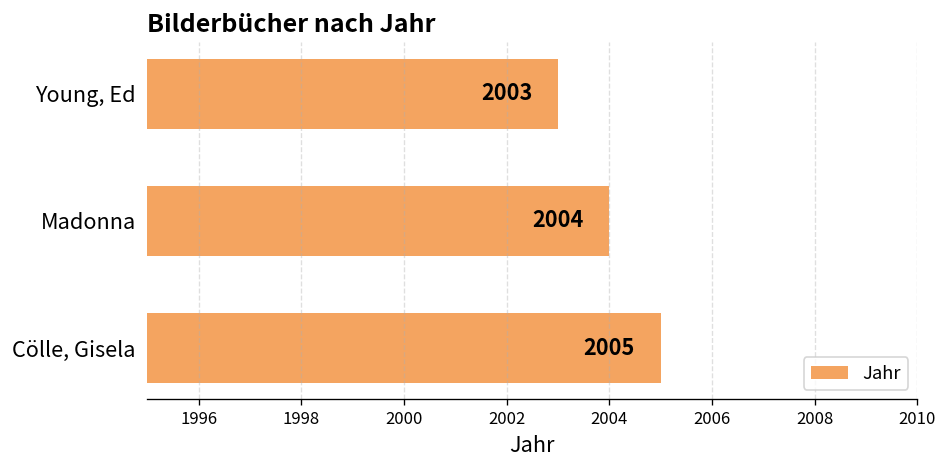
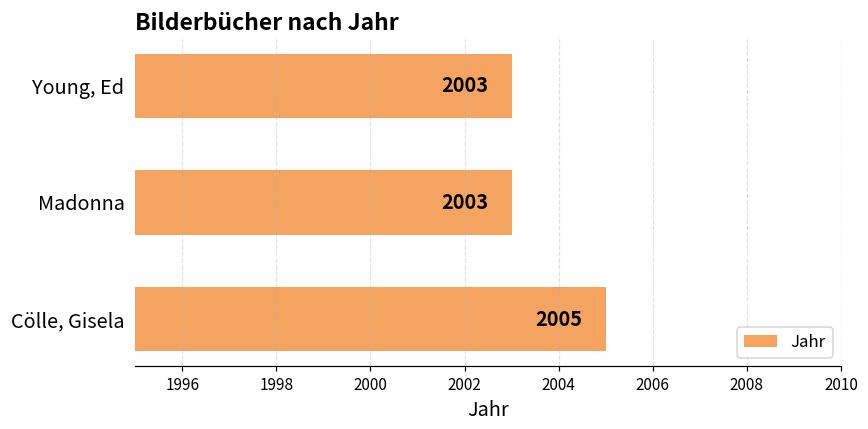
Madonna: 2004 -> 2003
